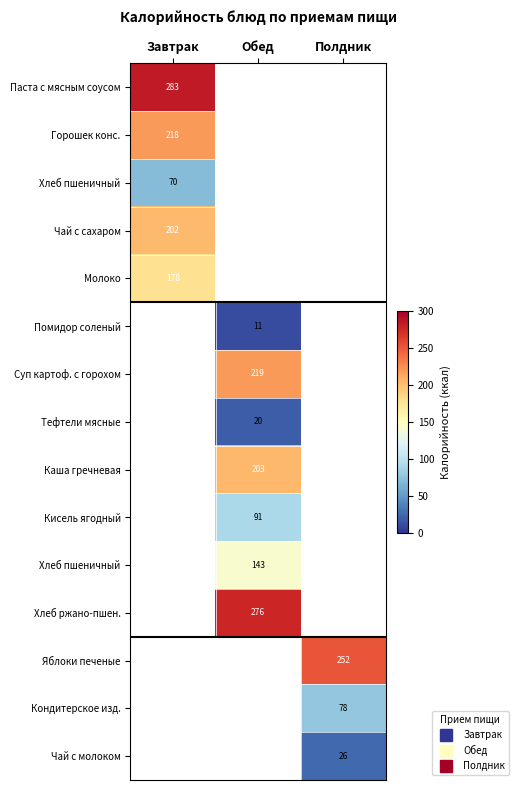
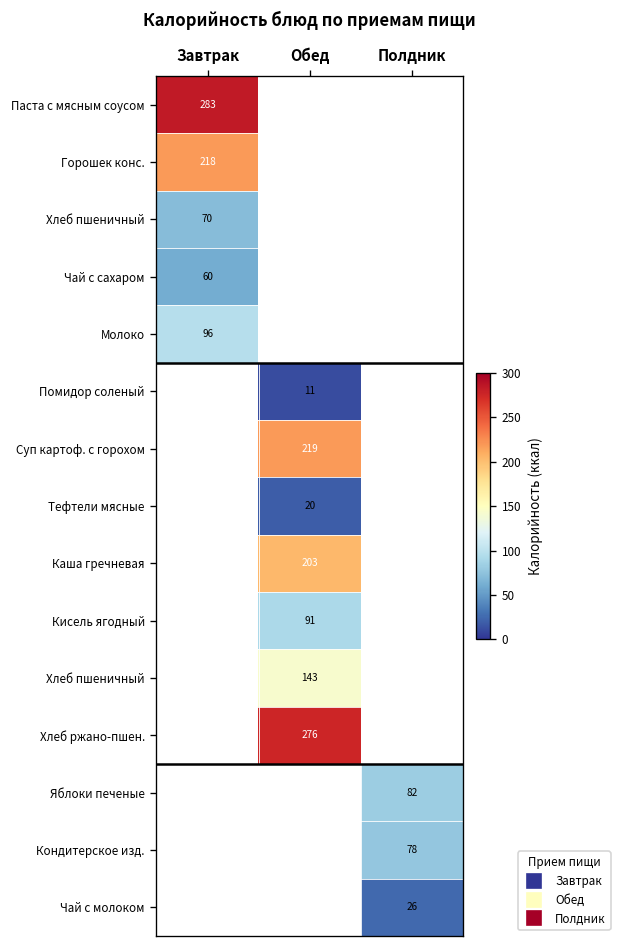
Чай с сахаром, Завтрак: 202 -> 60
Молоко, Завтрак: 178 -> 96
Яблоки печеные, Полдник: 252 -> 82
